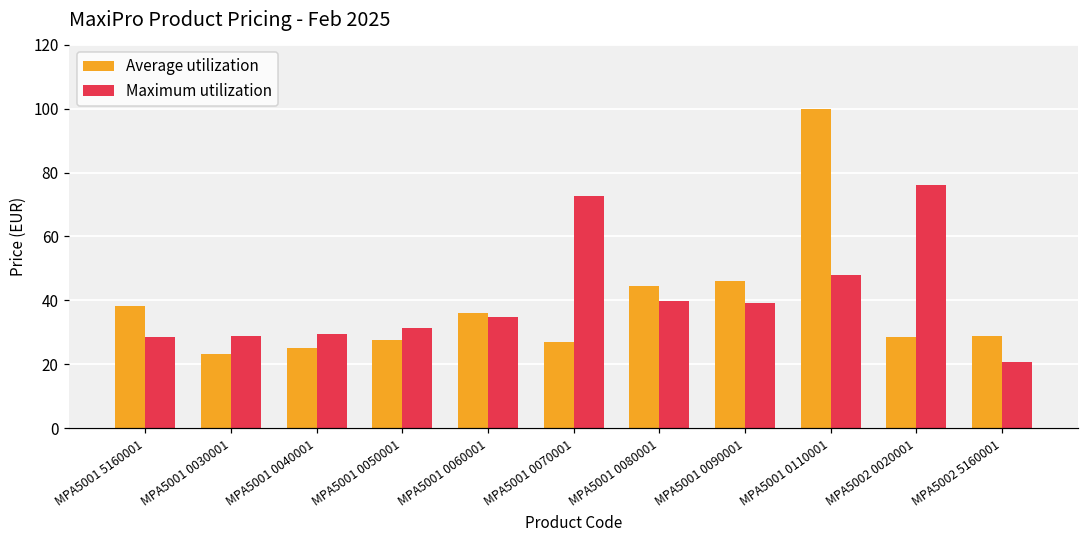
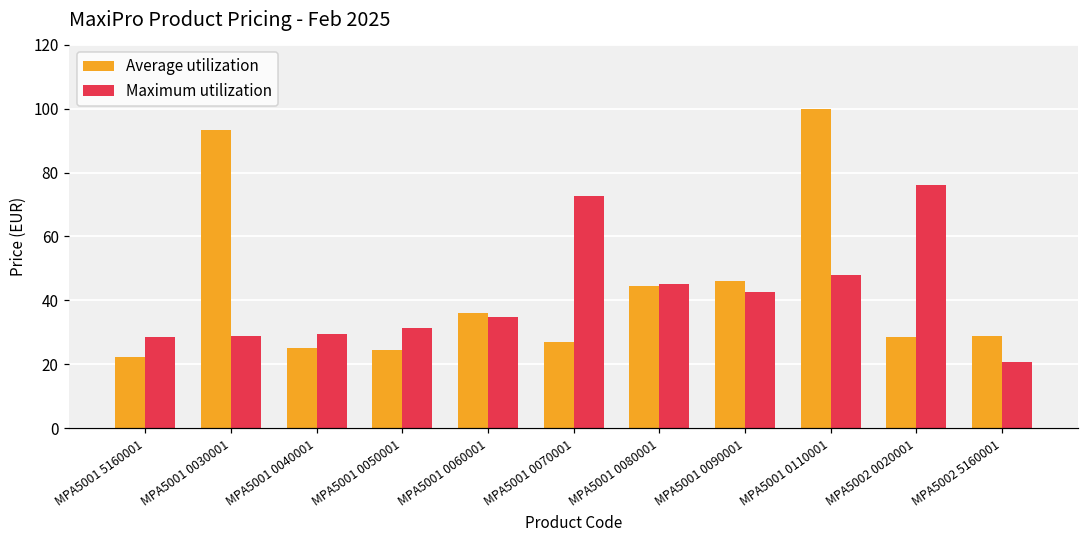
Average utilization, MPA5001 5160001: 38 -> 22
Average utilization, MPA5001 0030001: 23 -> 93
Average utilization, MPA5001 0050001: 28 -> 24
Maximum utilization, MPA5001 0080001: 40 -> 45
Maximum utilization, MPA5001 0090001: 39 -> 43
